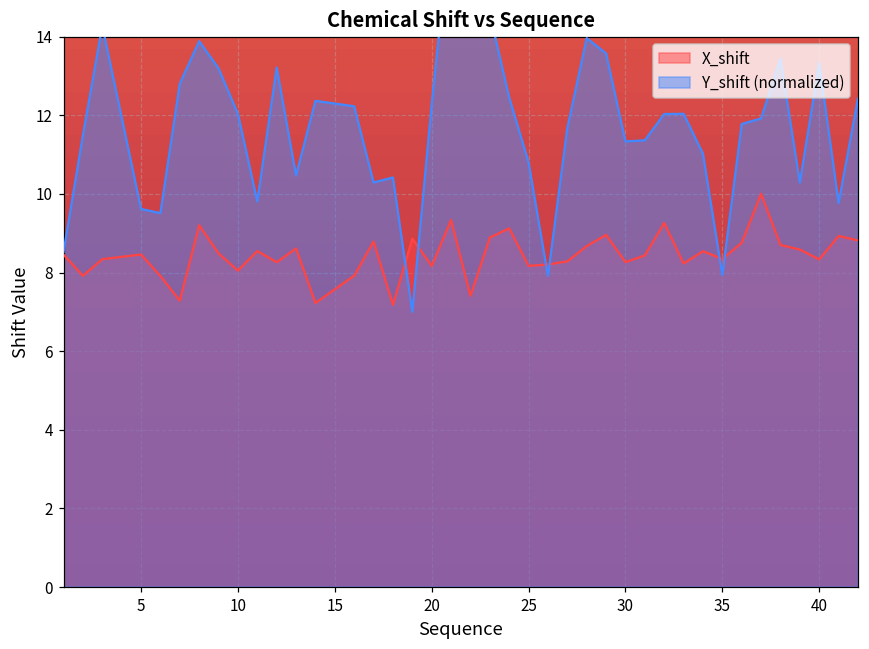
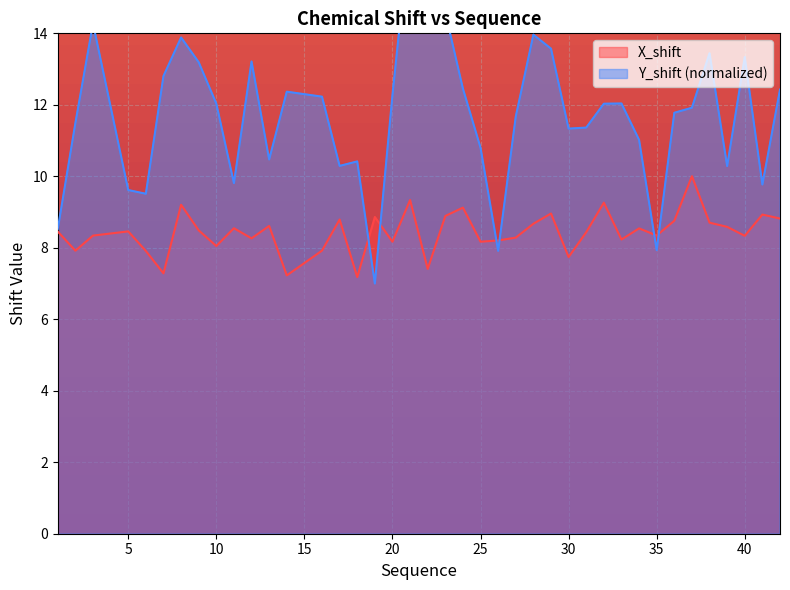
X_shift, 30: 8.3 -> 7.7
